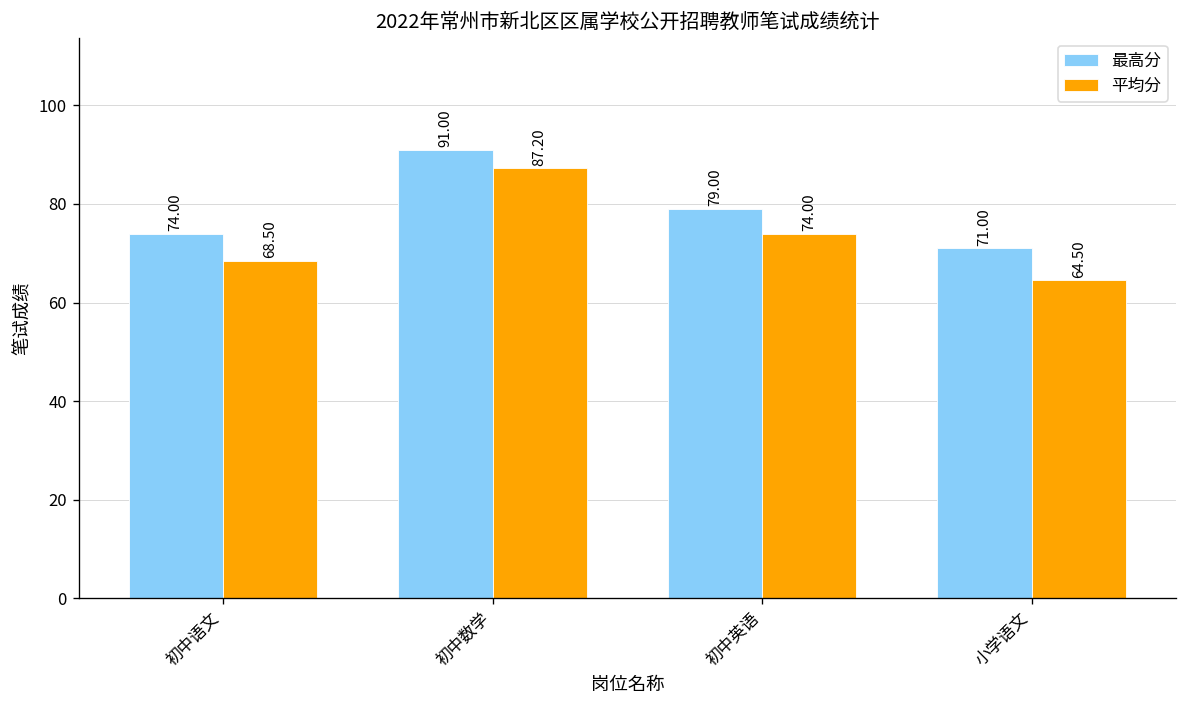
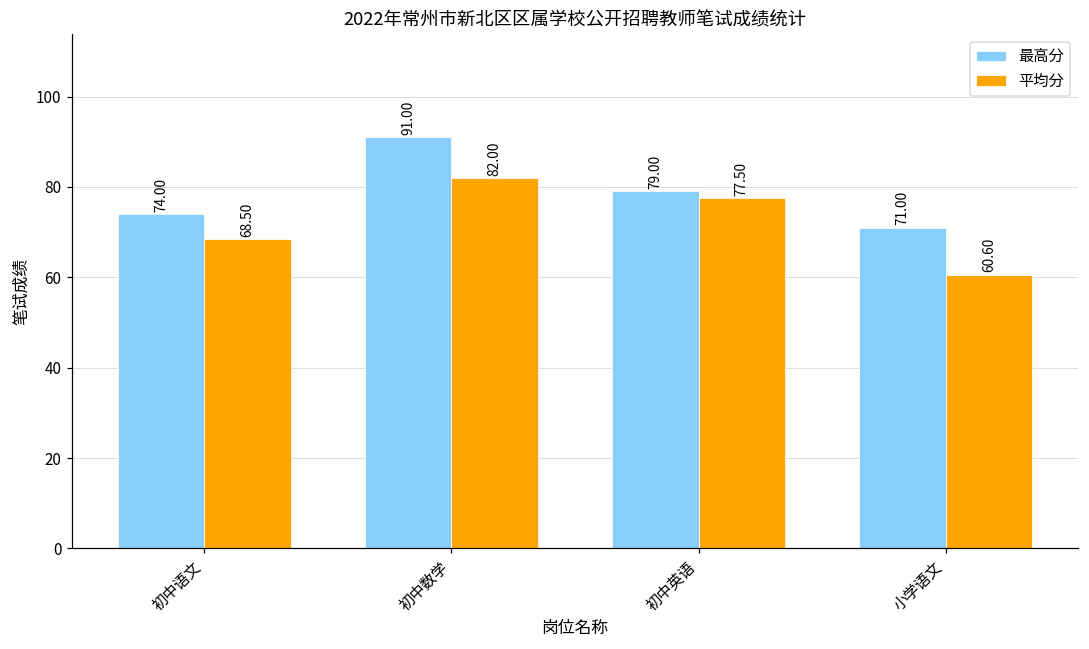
平均分, 初中数学: 87.20 -> 82.00
平均分, 初中英语: 74.00 -> 77.50
平均分, 小学语文: 64.50 -> 60.60
